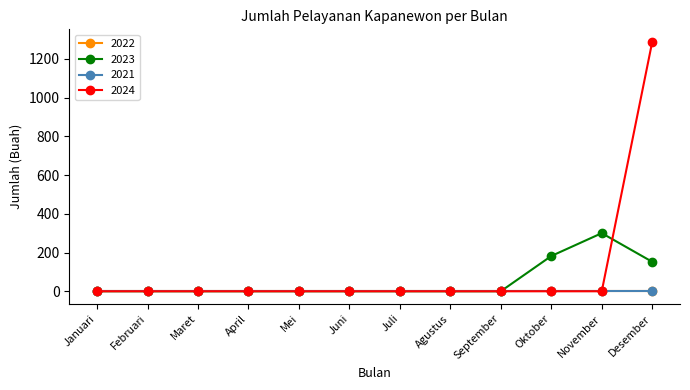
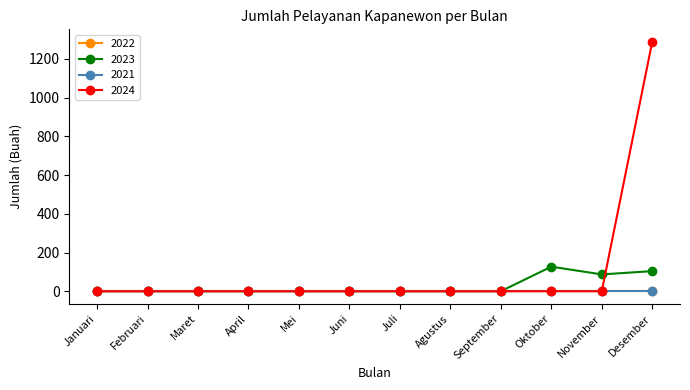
2023, Oktober: 180 -> 130
2023, November: 300 -> 90
2023, Desember: 150 -> 100
